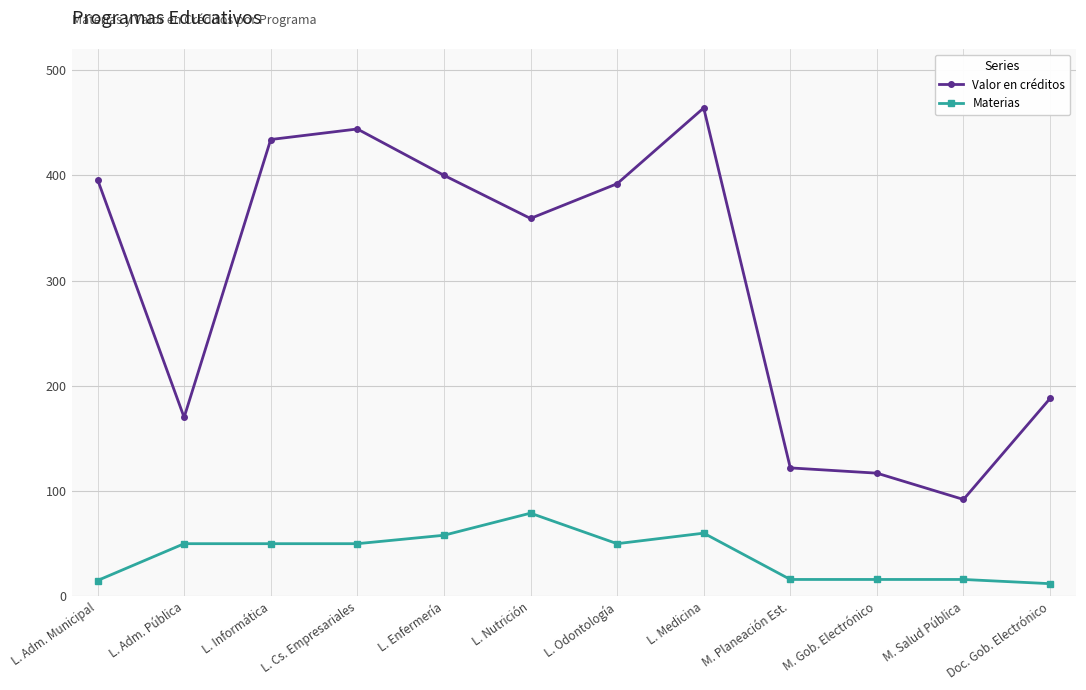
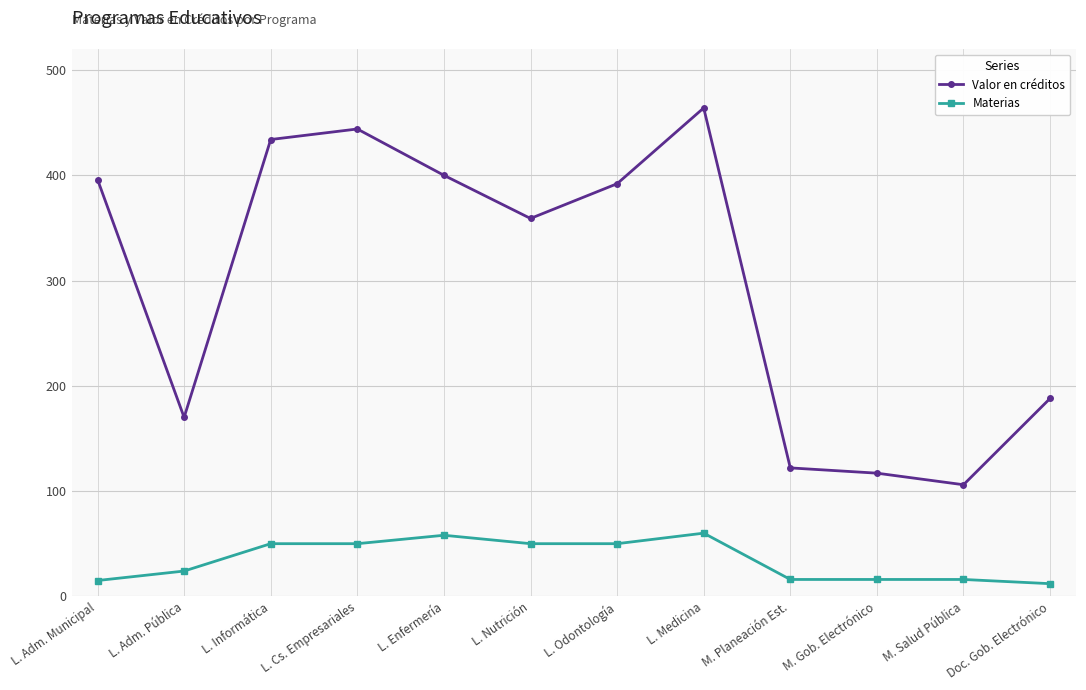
Materias, L. Adm. Pública: 50 -> 24
Materias, L. Nutrición: 79 -> 50
Valor en créditos, M. Salud Pública: 92 -> 106
